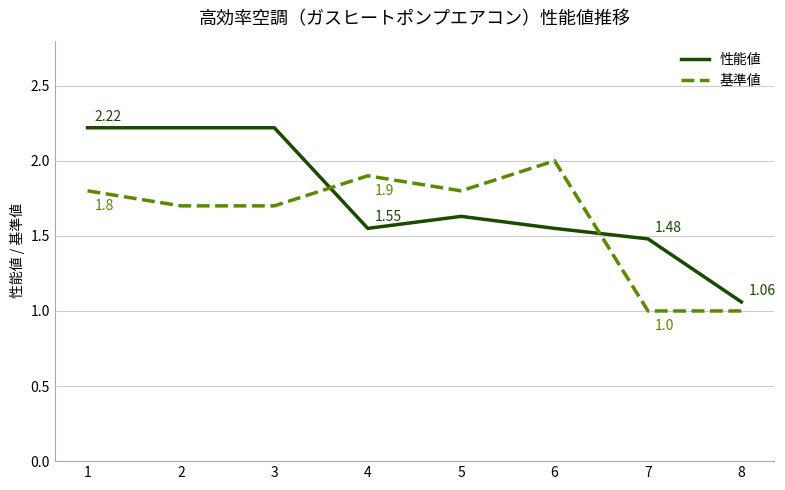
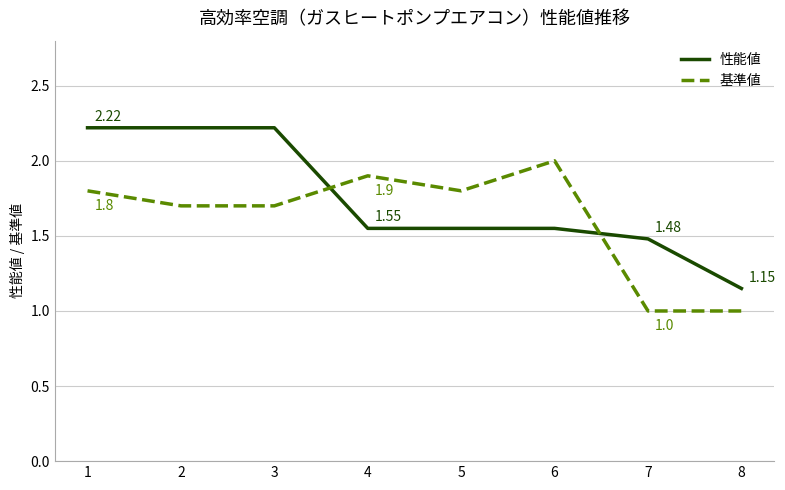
性能値, 5: 1.63 -> 1.55
性能値, 8: 1.06 -> 1.15
